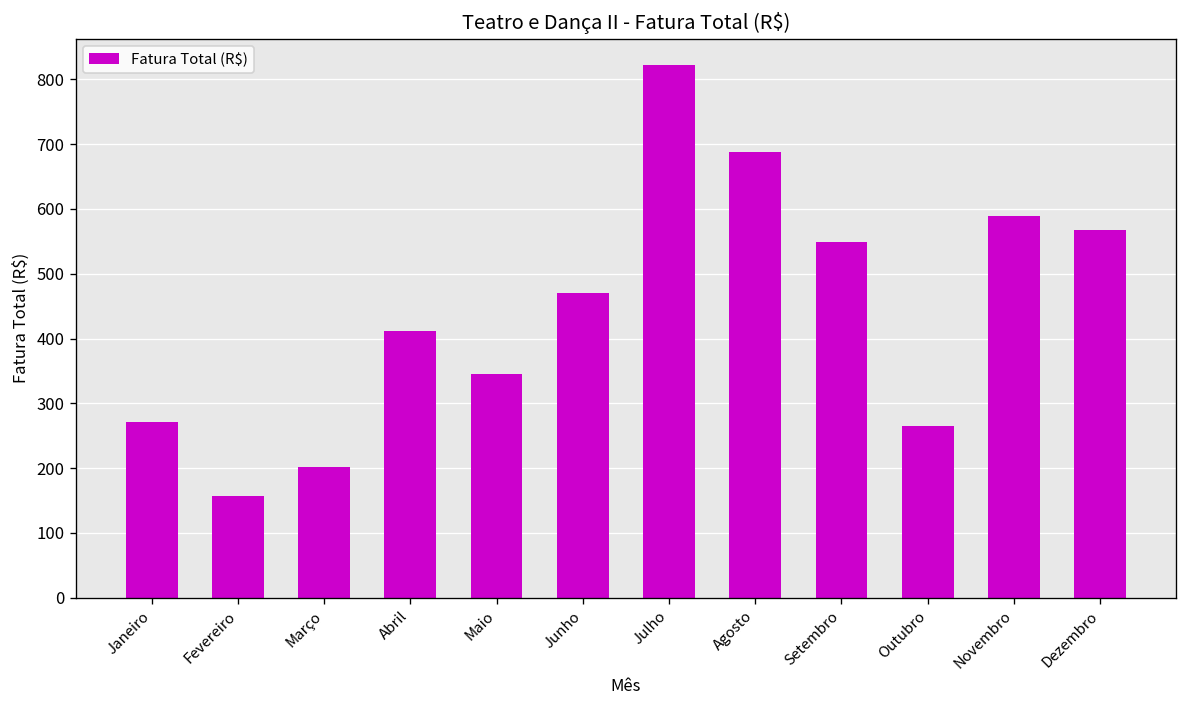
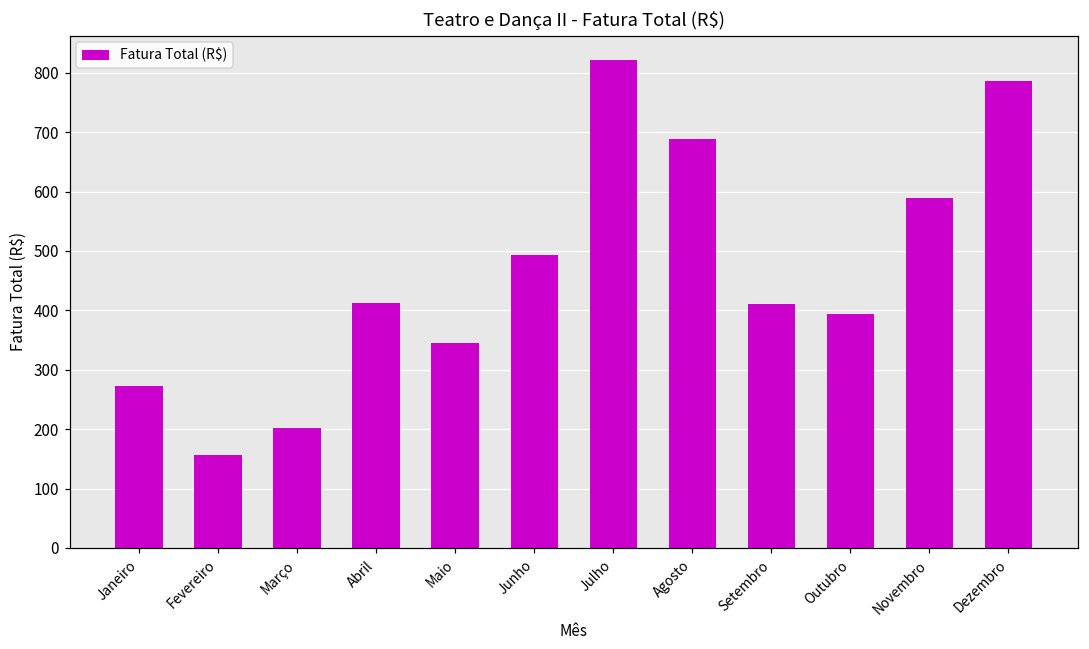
Junho: 470 -> 490
Setembro: 550 -> 410
Outubro: 270 -> 390
Dezembro: 570 -> 790
